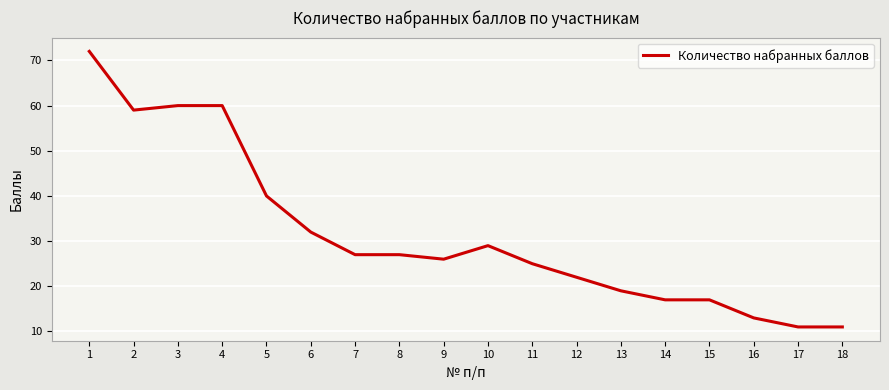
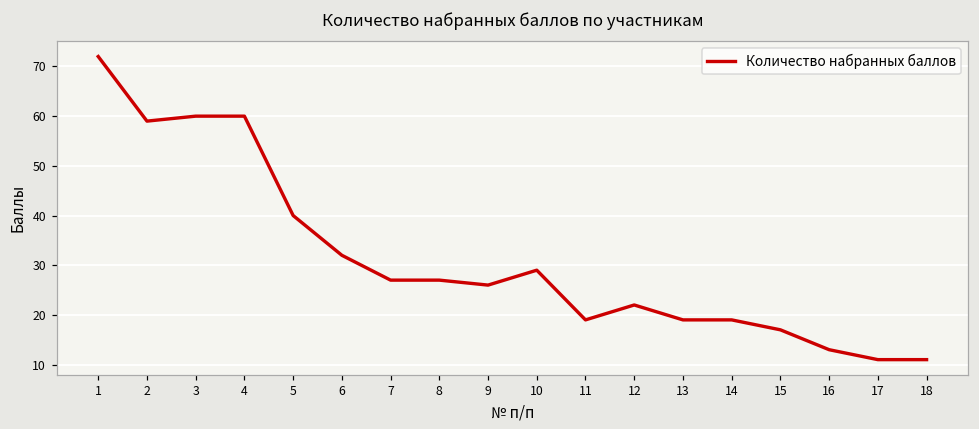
11: 25 -> 19
14: 17 -> 19
